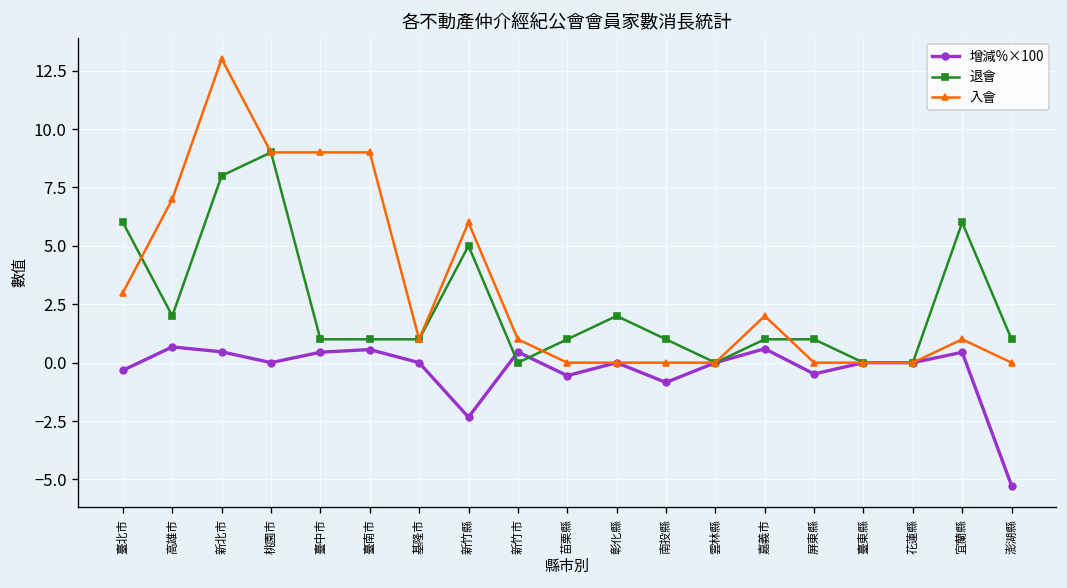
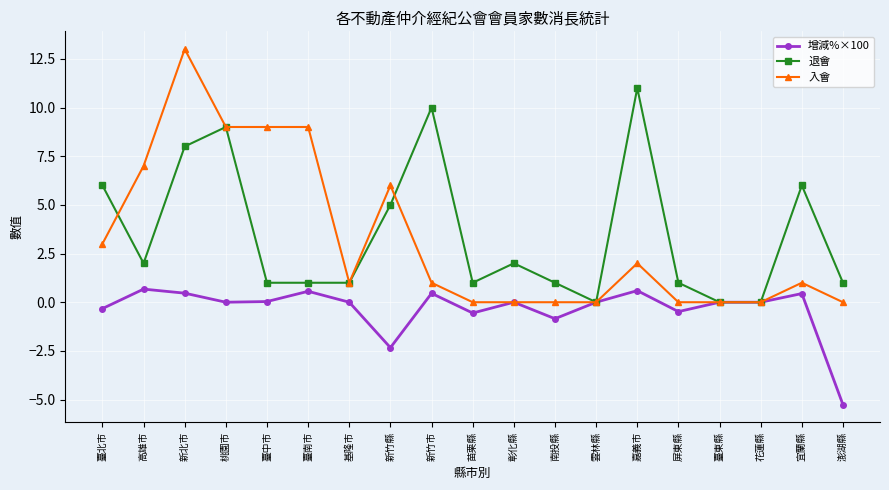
增減%×100, 臺中市: 0.4 -> 0.0
退會, 新竹市: 0 -> 10
退會, 嘉義市: 1 -> 11
